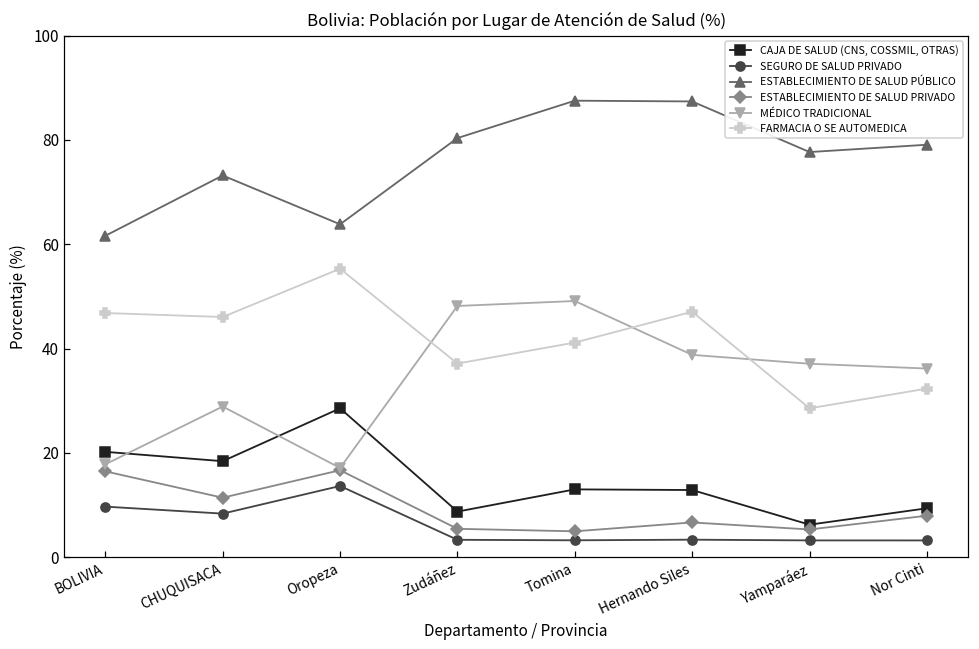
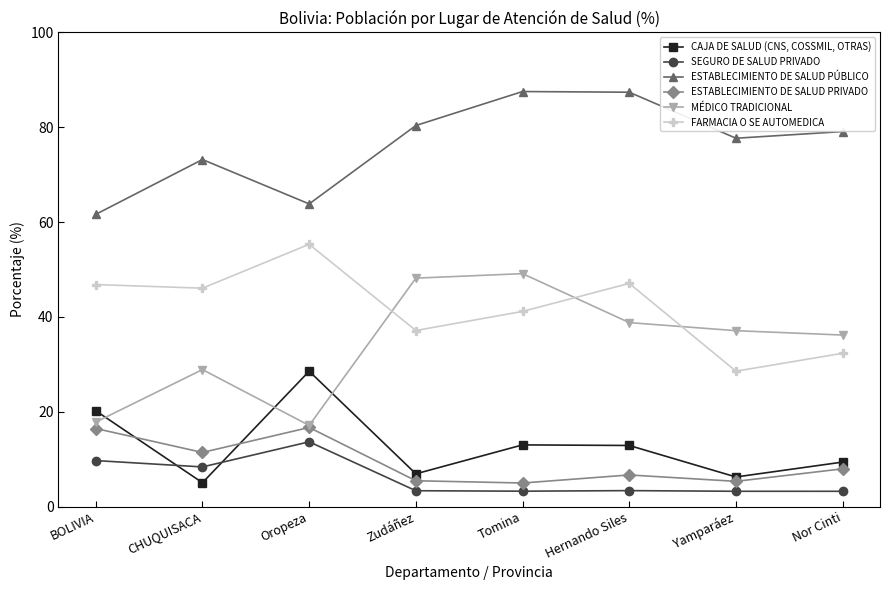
CAJA DE SALUD (CNS, COSSMIL, OTRAS), CHUQUISACA: 18 -> 5
CAJA DE SALUD (CNS, COSSMIL, OTRAS), Zudáñez: 9 -> 7
